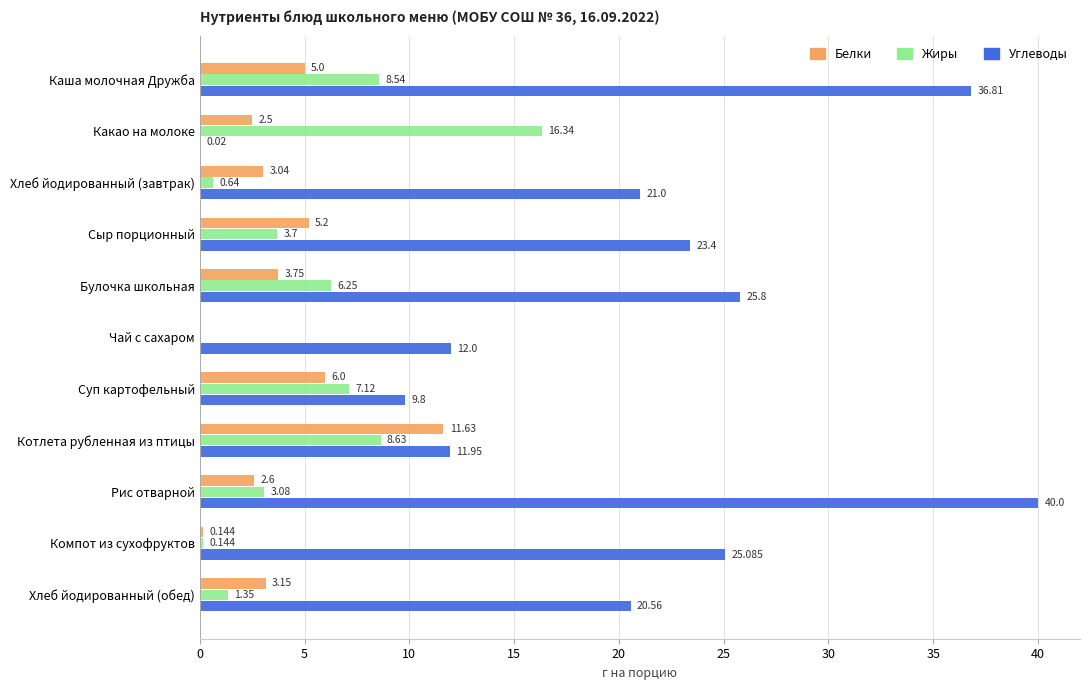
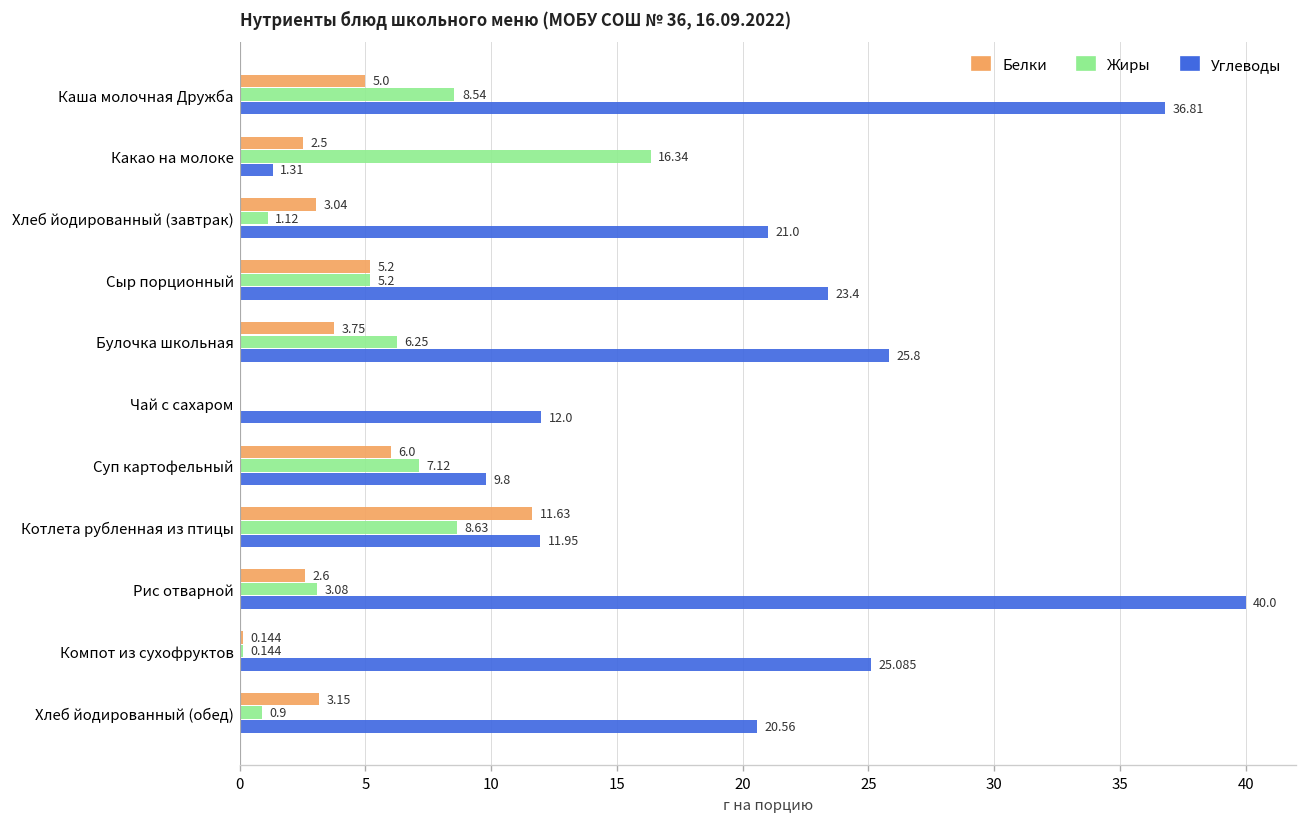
Углеводы, Какао на молоке: 0.02 -> 1.31
Жиры, Хлеб йодированный (завтрак): 0.64 -> 1.12
Жиры, Сыр порционный: 3.7 -> 5.2
Жиры, Хлеб йодированный (обед): 1.35 -> 0.9
